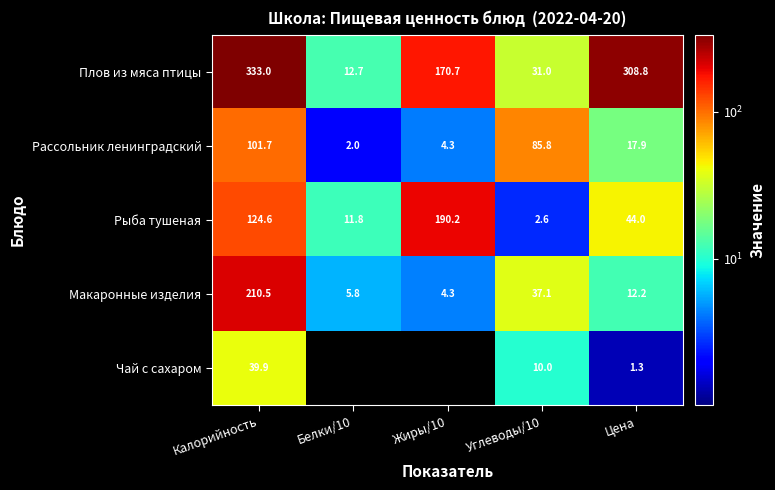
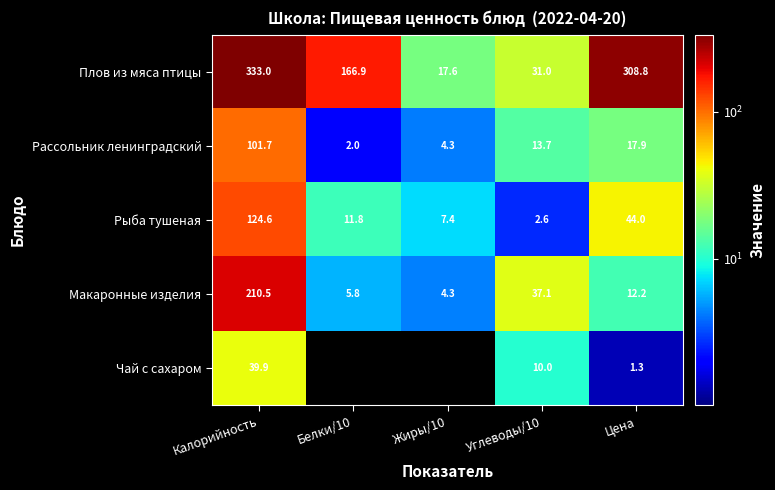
Плов из мяса птицы, Белки/10: 12.7 -> 166.9
Плов из мяса птицы, Жиры/10: 170.7 -> 17.6
Рассольник ленинградский, Углеводы/10: 85.8 -> 13.7
Рыба тушеная, Жиры/10: 190.2 -> 7.4
